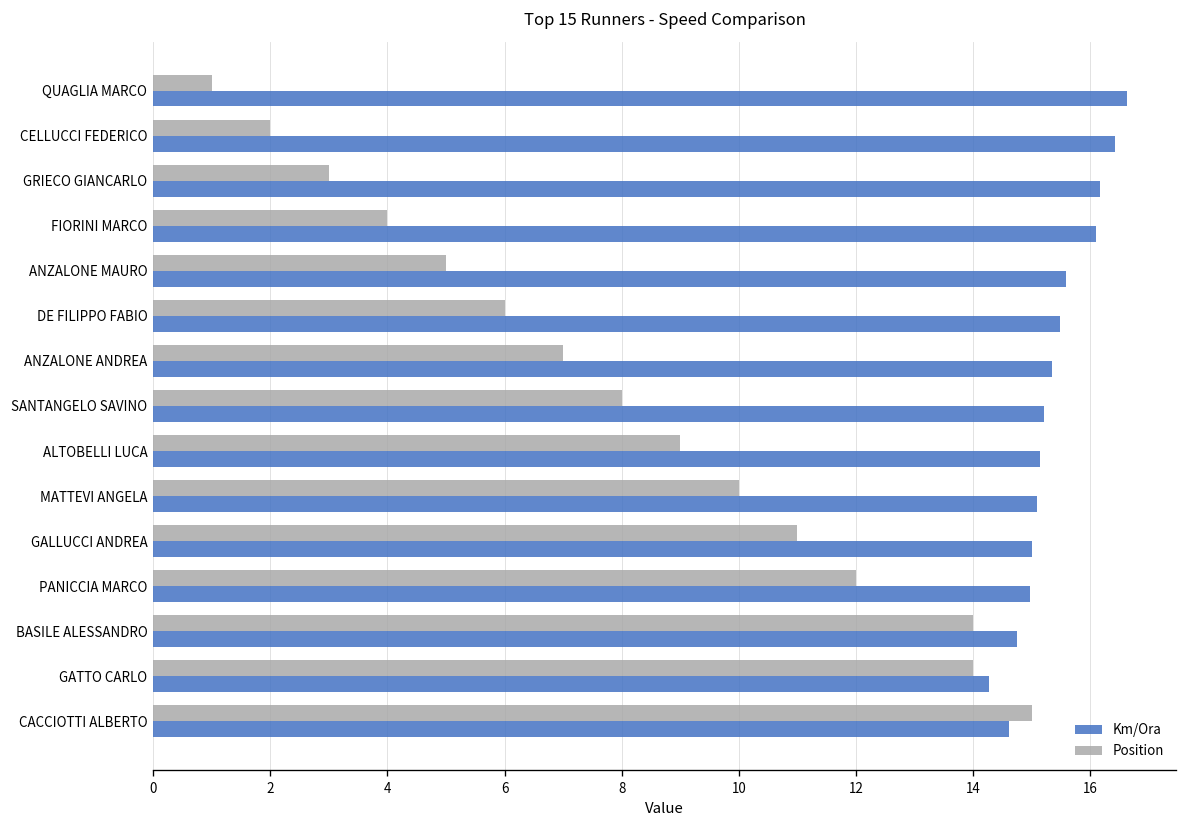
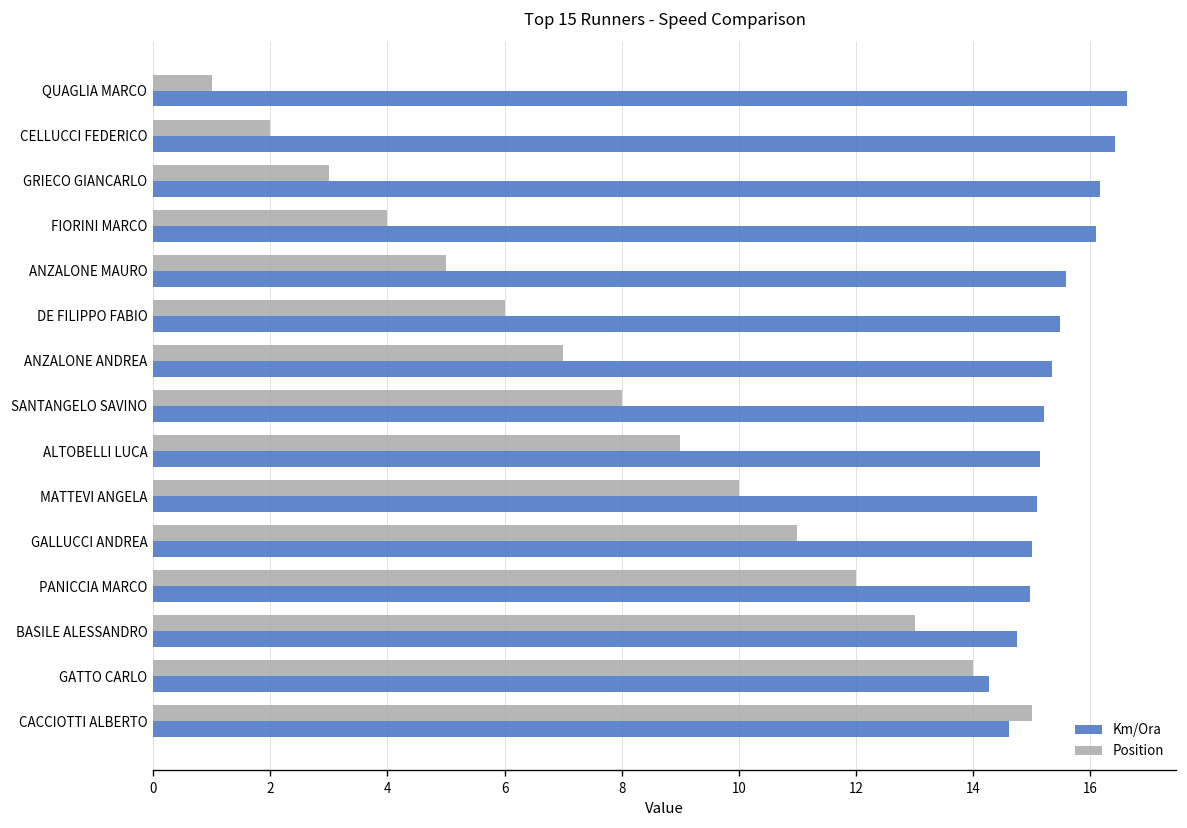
Position, BASILE ALESSANDRO: 14 -> 13
